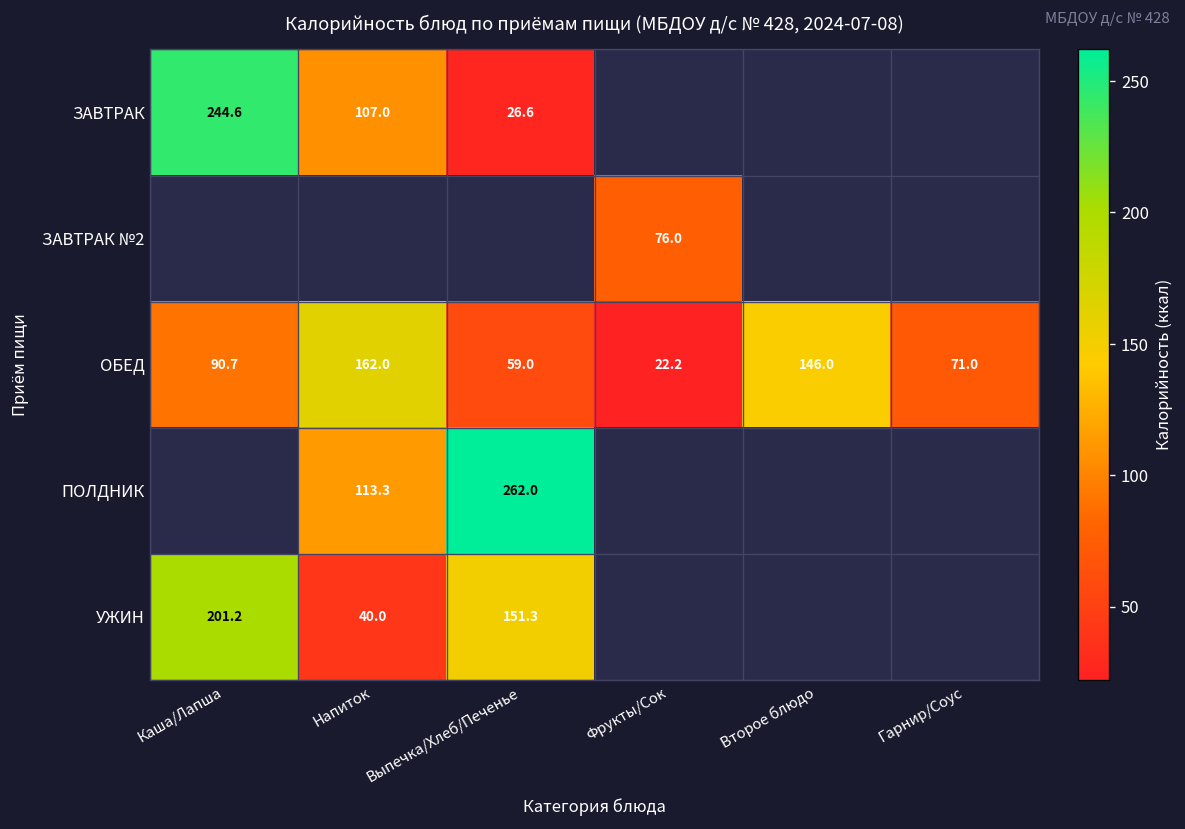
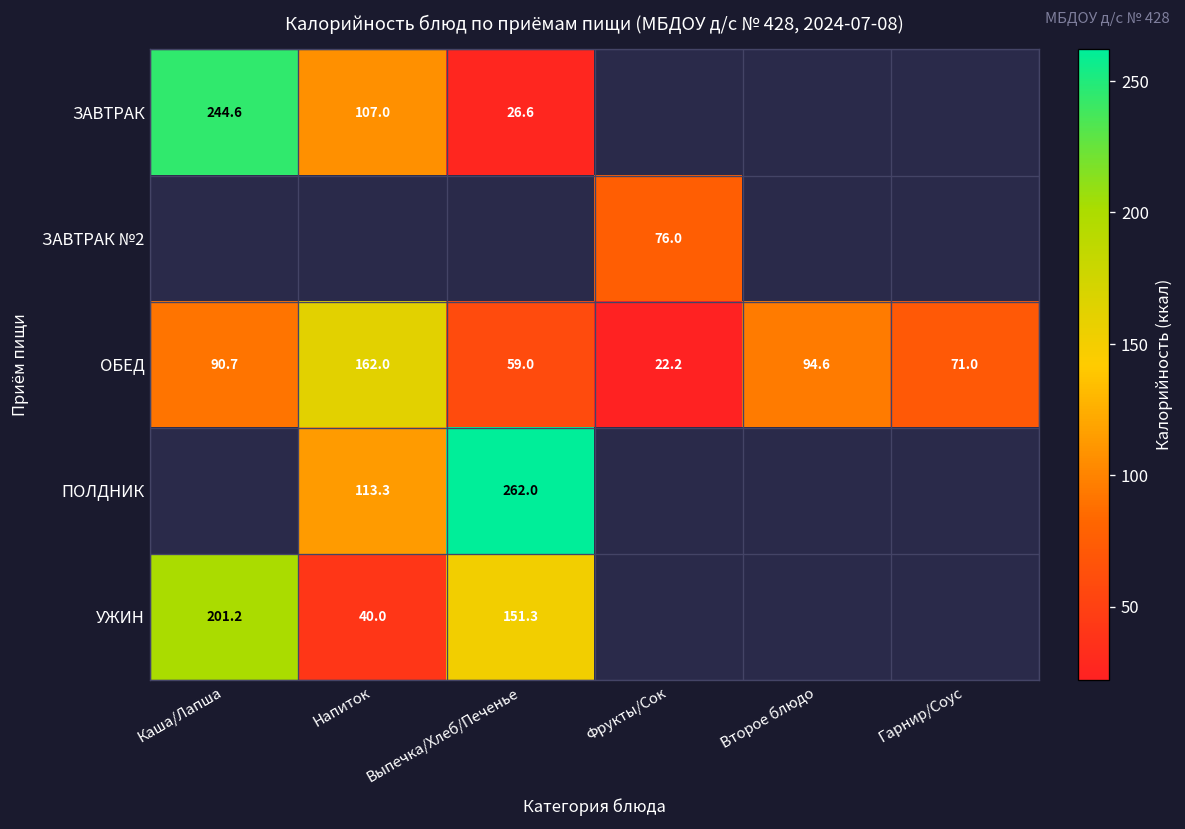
ОБЕД, Второе блюдо: 146.0 -> 94.6
